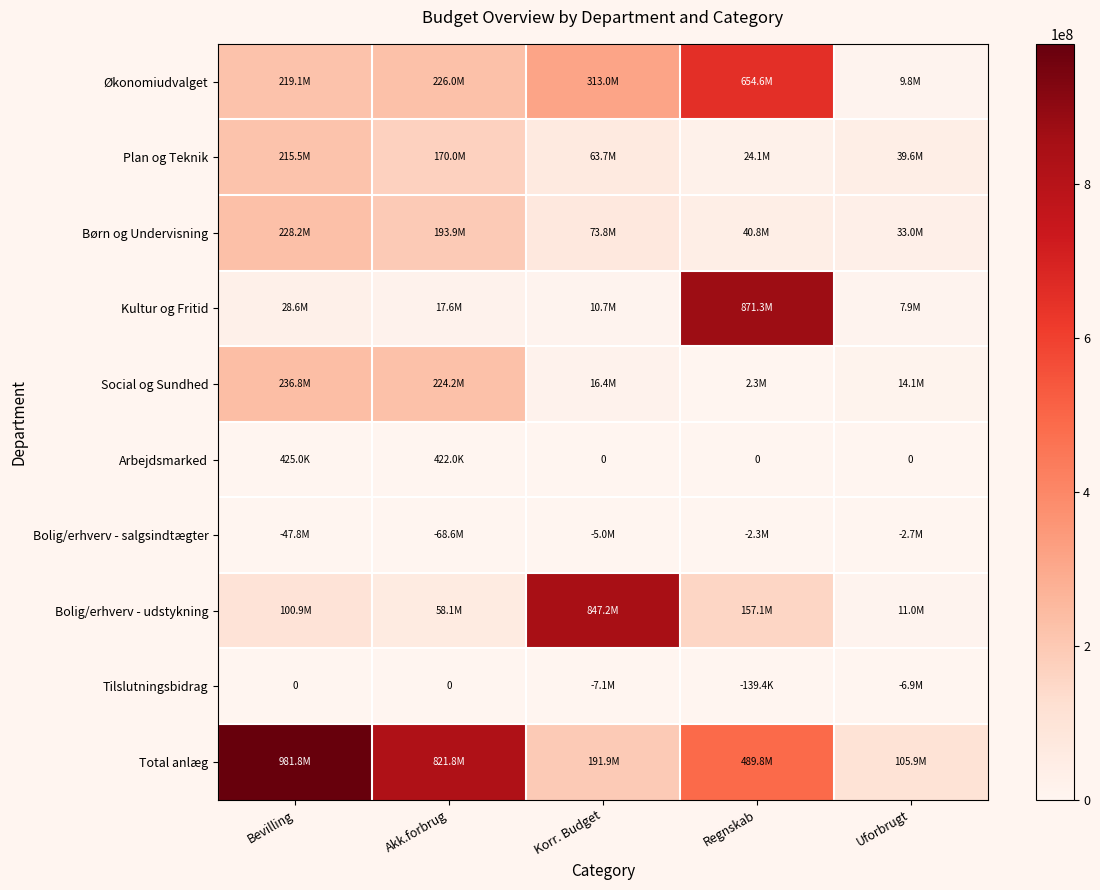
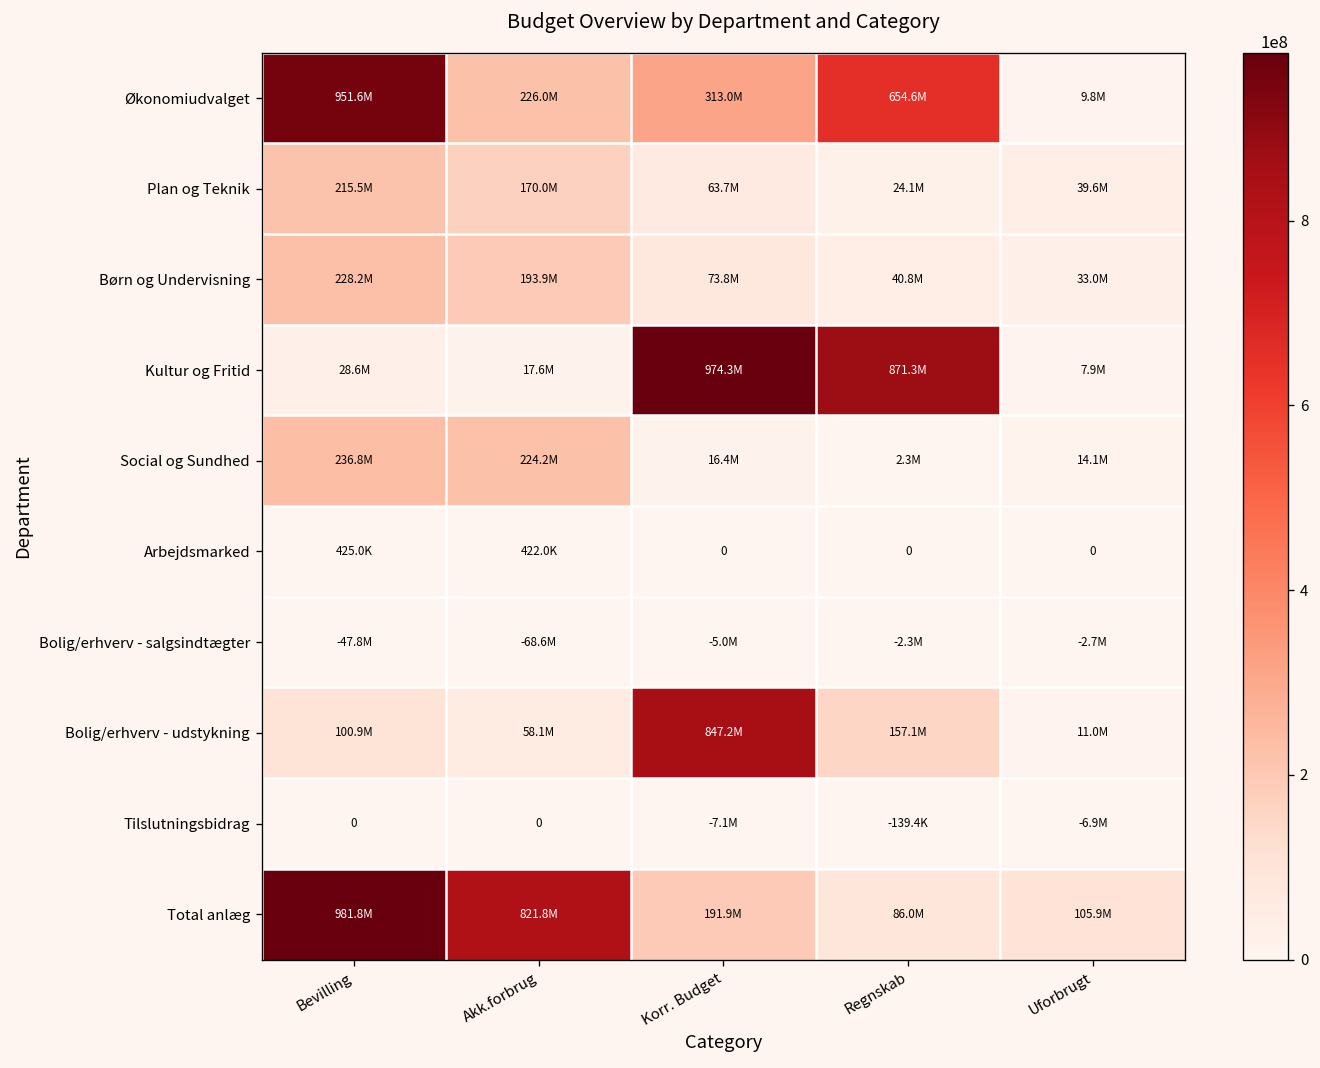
Økonomiudvalget, Bevilling: 219.1M -> 951.6M
Kultur og Fritid, Korr. Budget: 10.7M -> 974.3M
Total anlæg, Regnskab: 489.8M -> 86.0M
